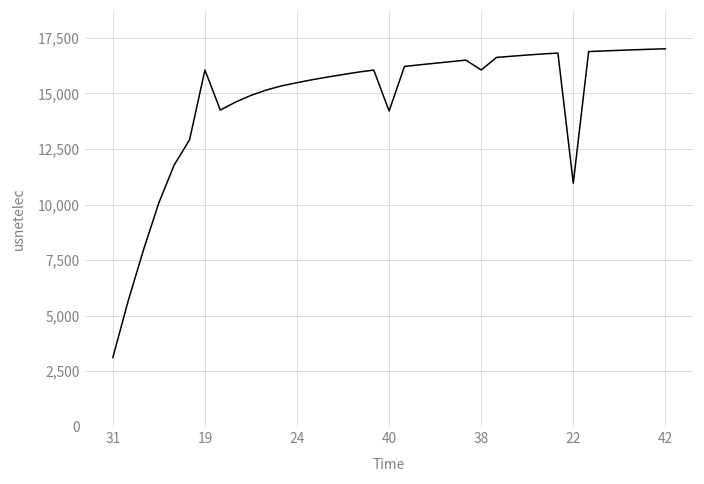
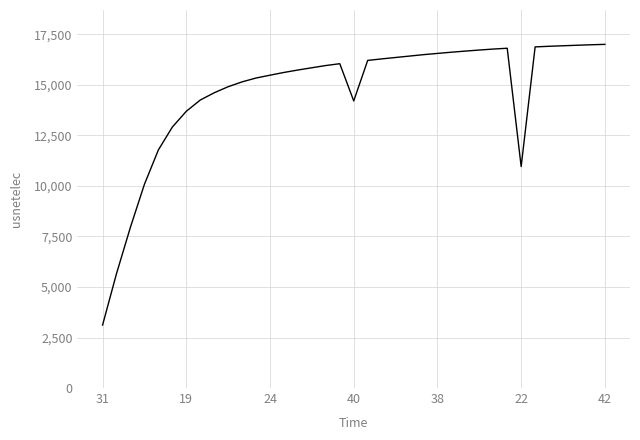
19: 16,100 -> 13,700
38: 16,100 -> 16,600
